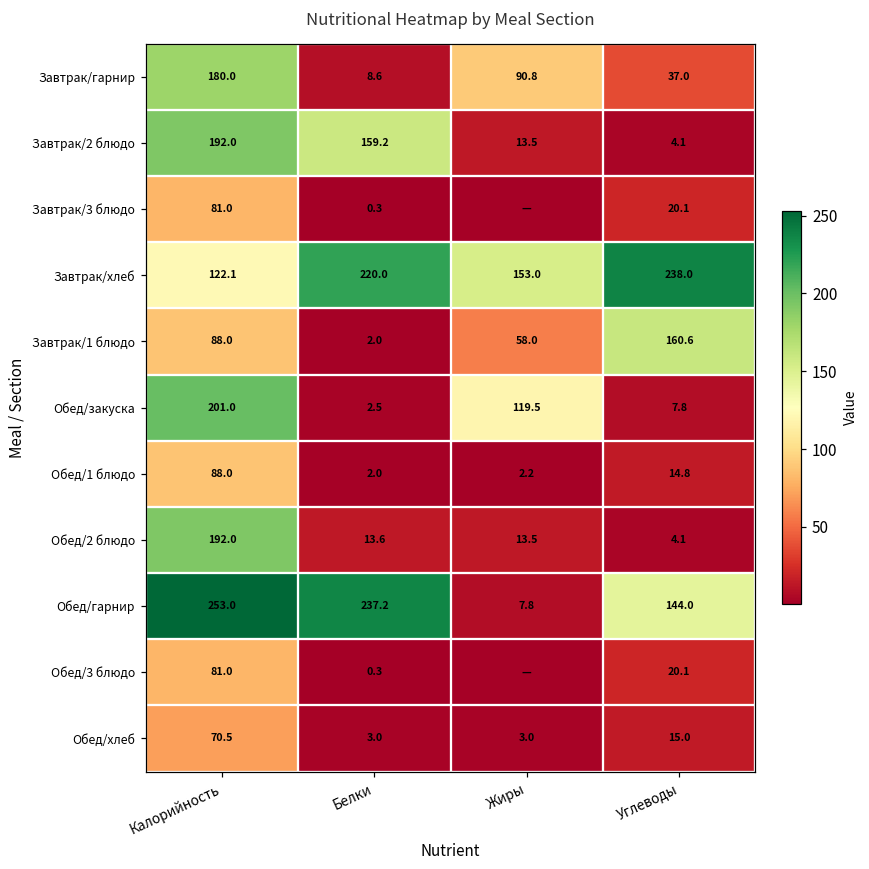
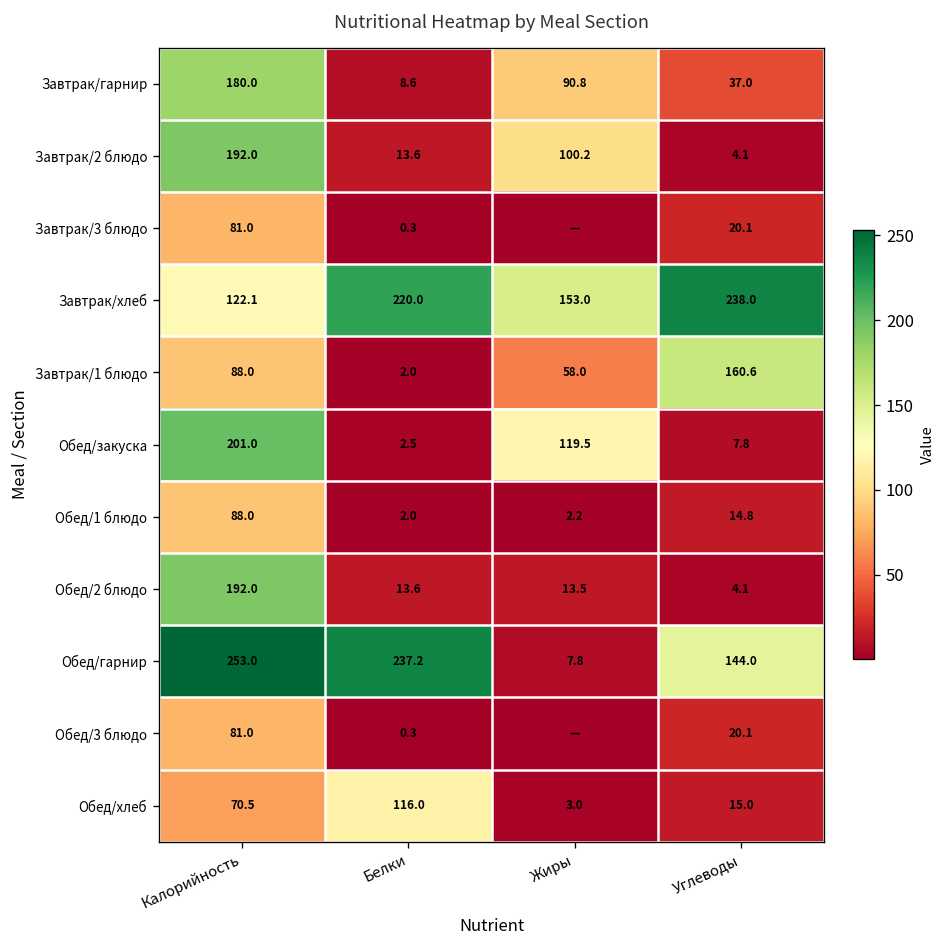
Завтрак/2 блюдо, Белки: 159.2 -> 13.6
Завтрак/2 блюдо, Жиры: 13.5 -> 100.2
Обед/хлеб, Белки: 3.0 -> 116.0
